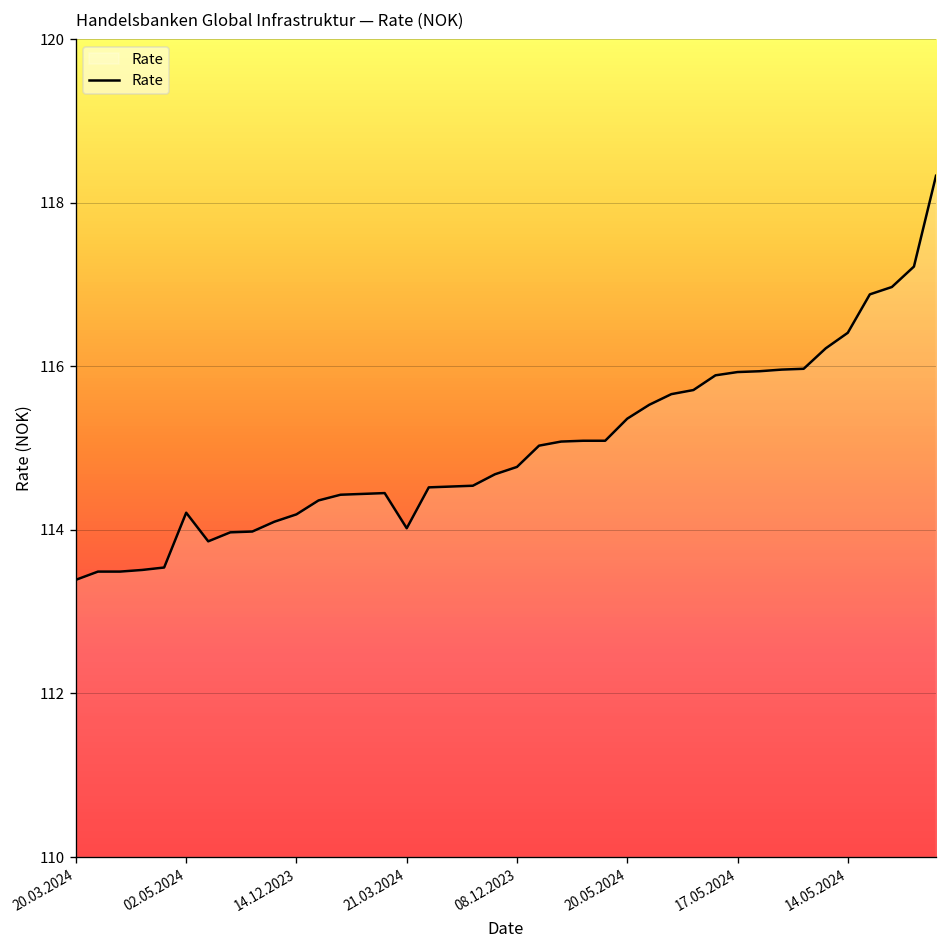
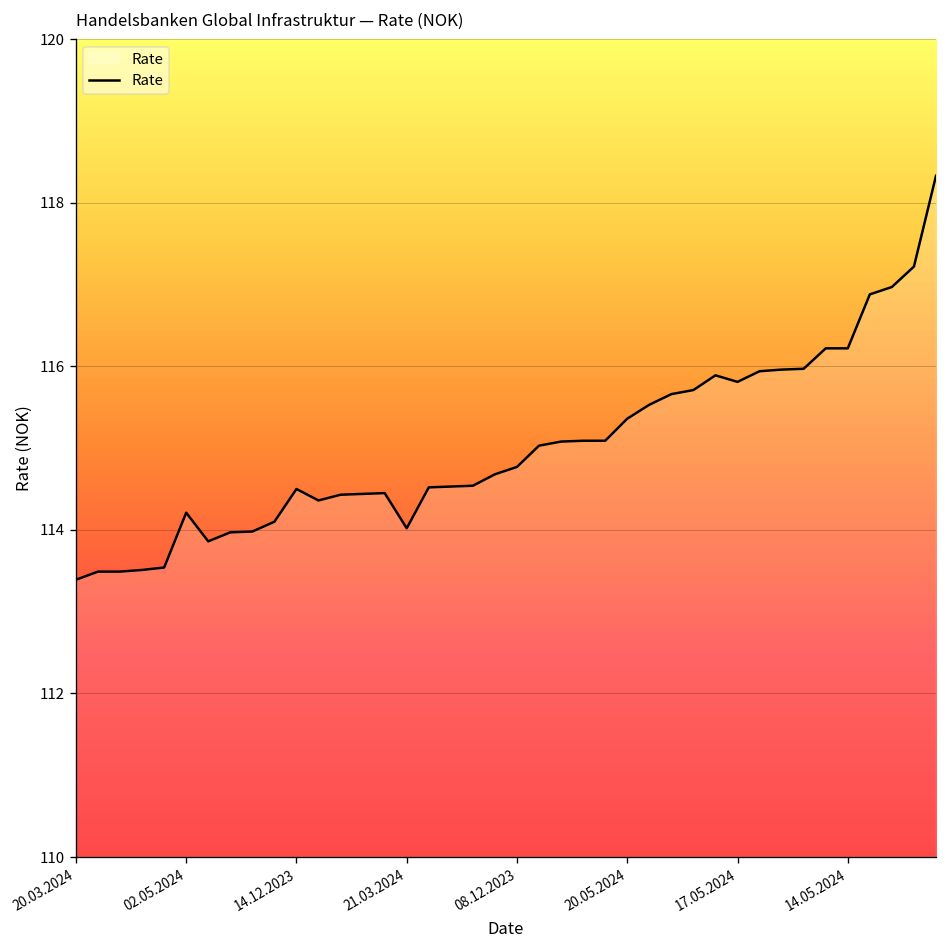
14.12.2023: 114.2 -> 114.5
17.05.2024: 115.9 -> 115.8
14.05.2024: 116.4 -> 116.2
